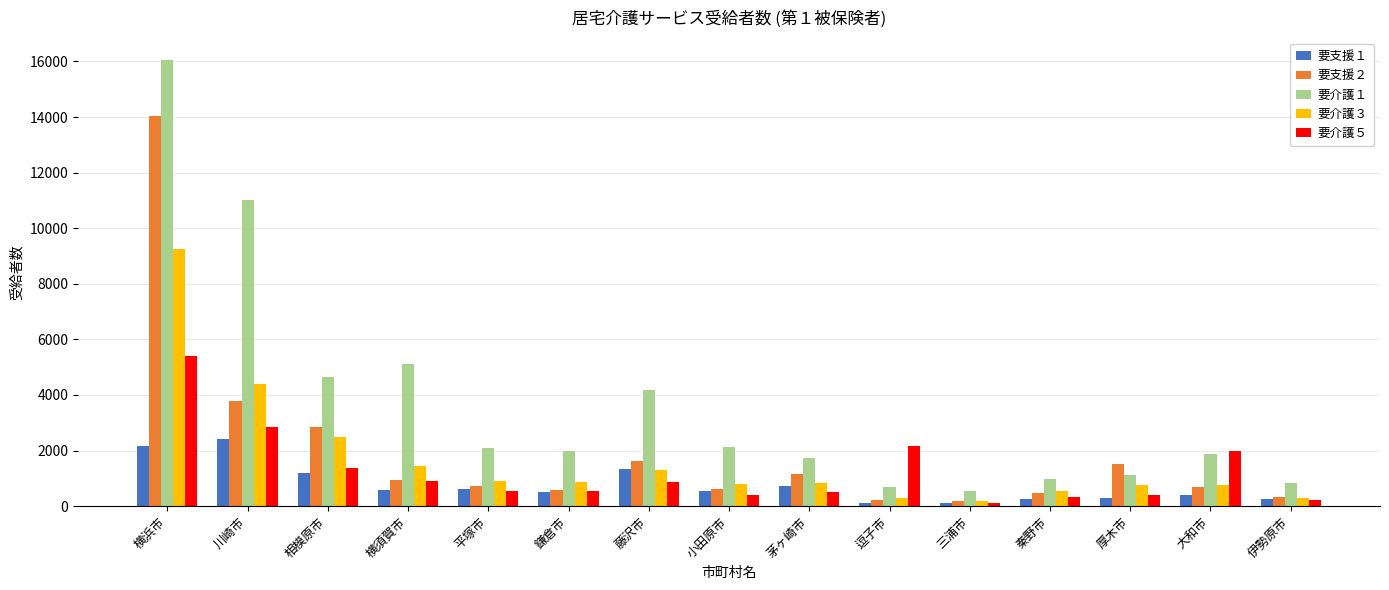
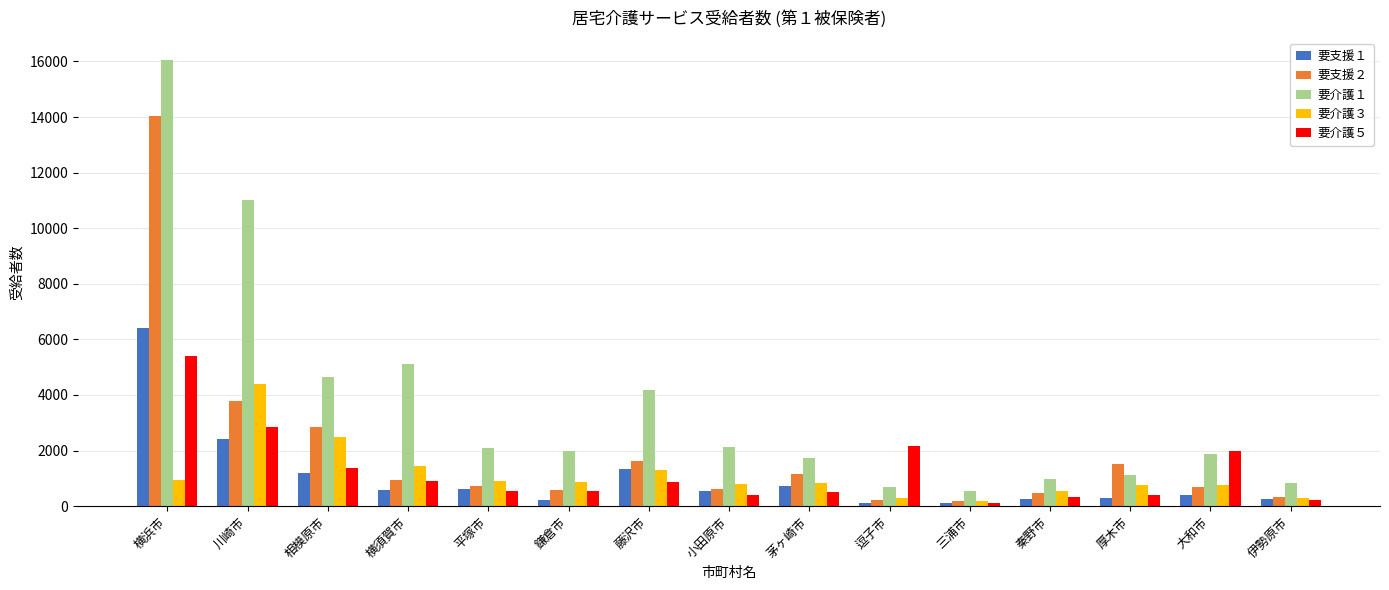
要支援１, 横浜市: 2200 -> 6400
要介護３, 横浜市: 9200 -> 900
要支援１, 鎌倉市: 500 -> 200
